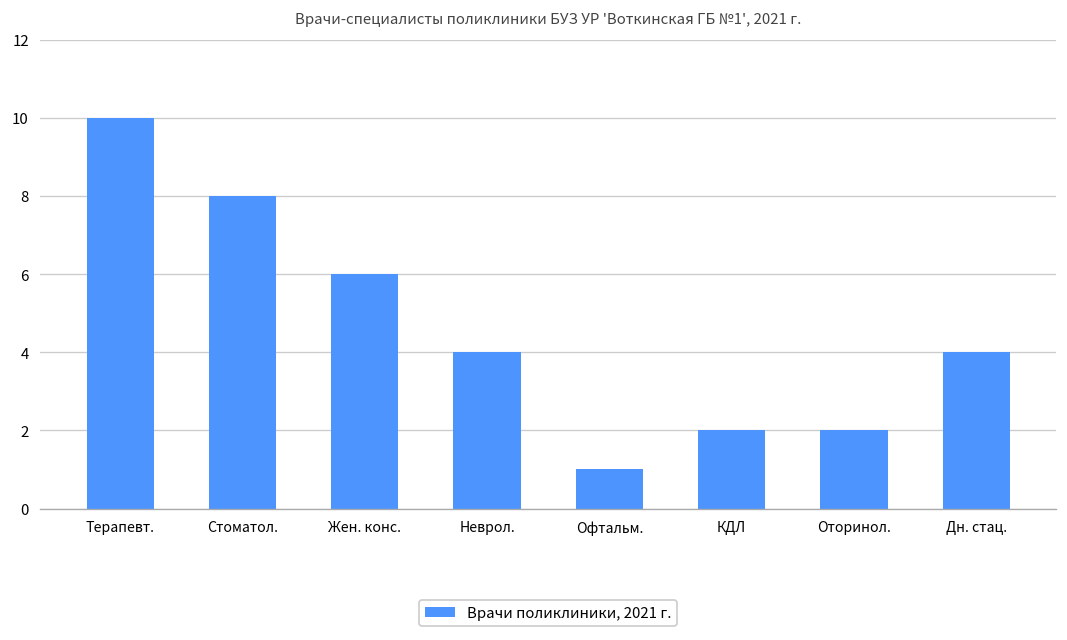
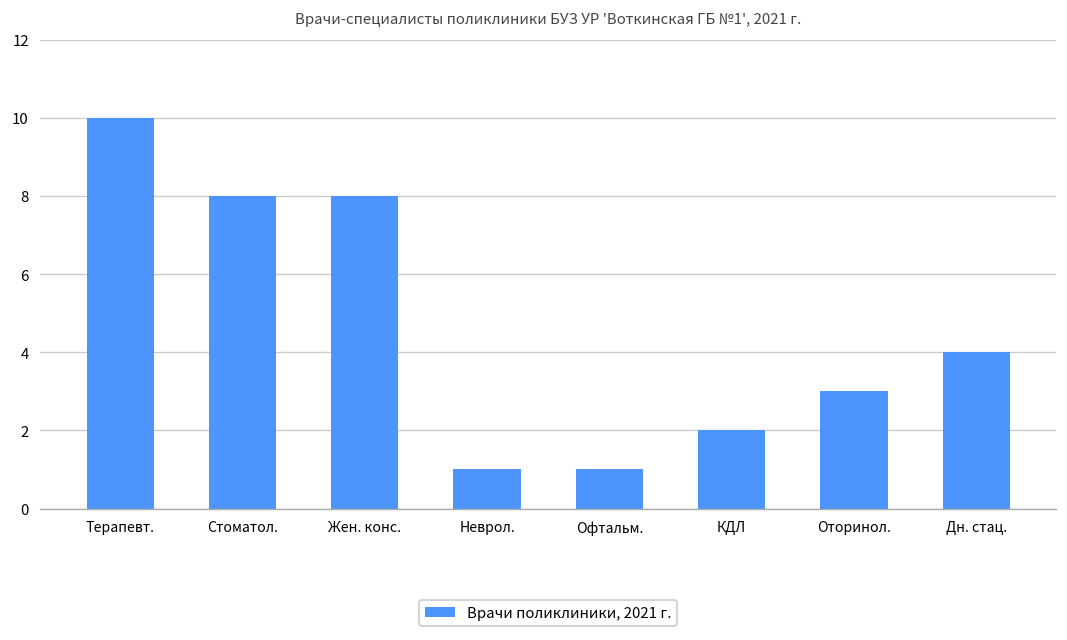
Жен. конс.: 6 -> 8
Неврол.: 4 -> 1
Оторинол.: 2 -> 3
